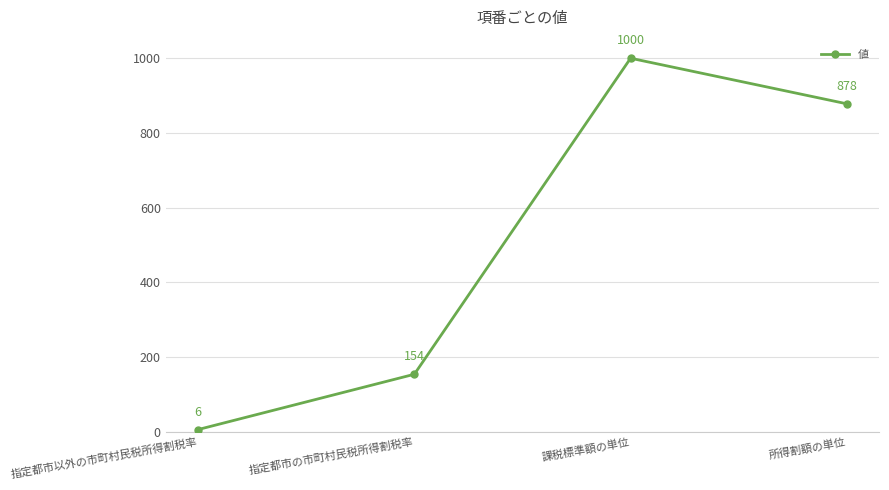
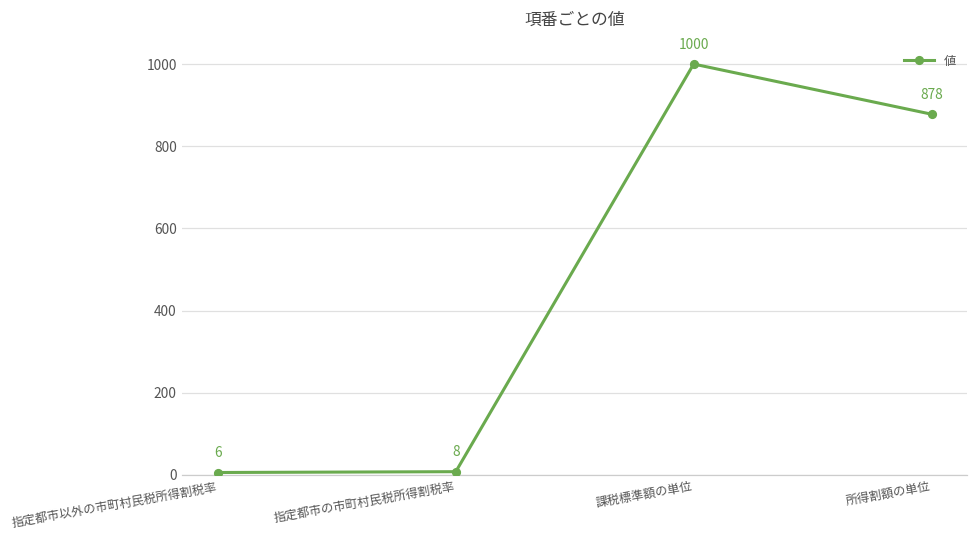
指定都市の市町村民税所得割税率: 154 -> 8
